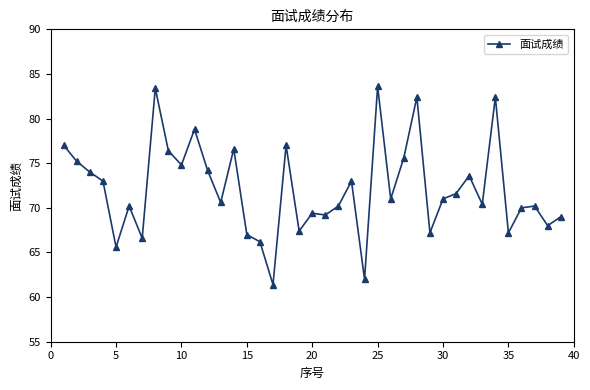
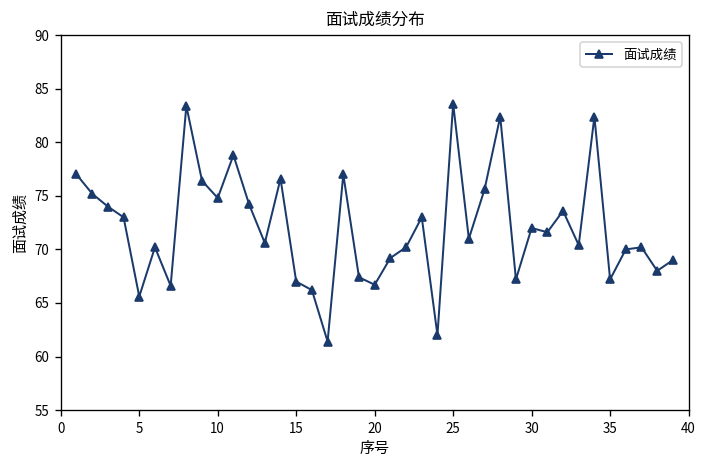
20: 69 -> 67
30: 71 -> 72
